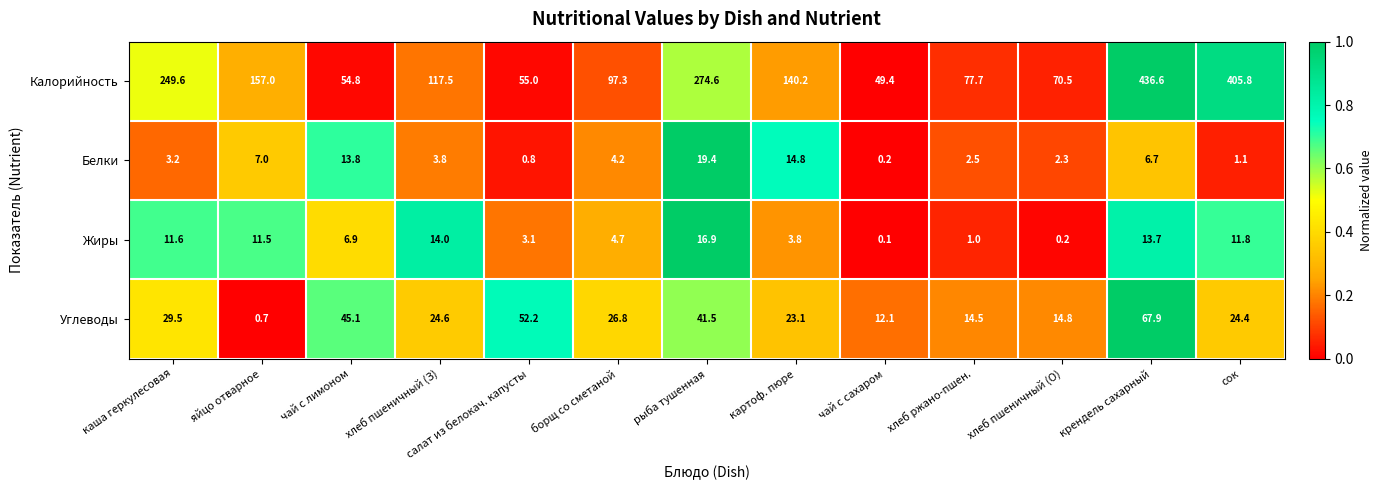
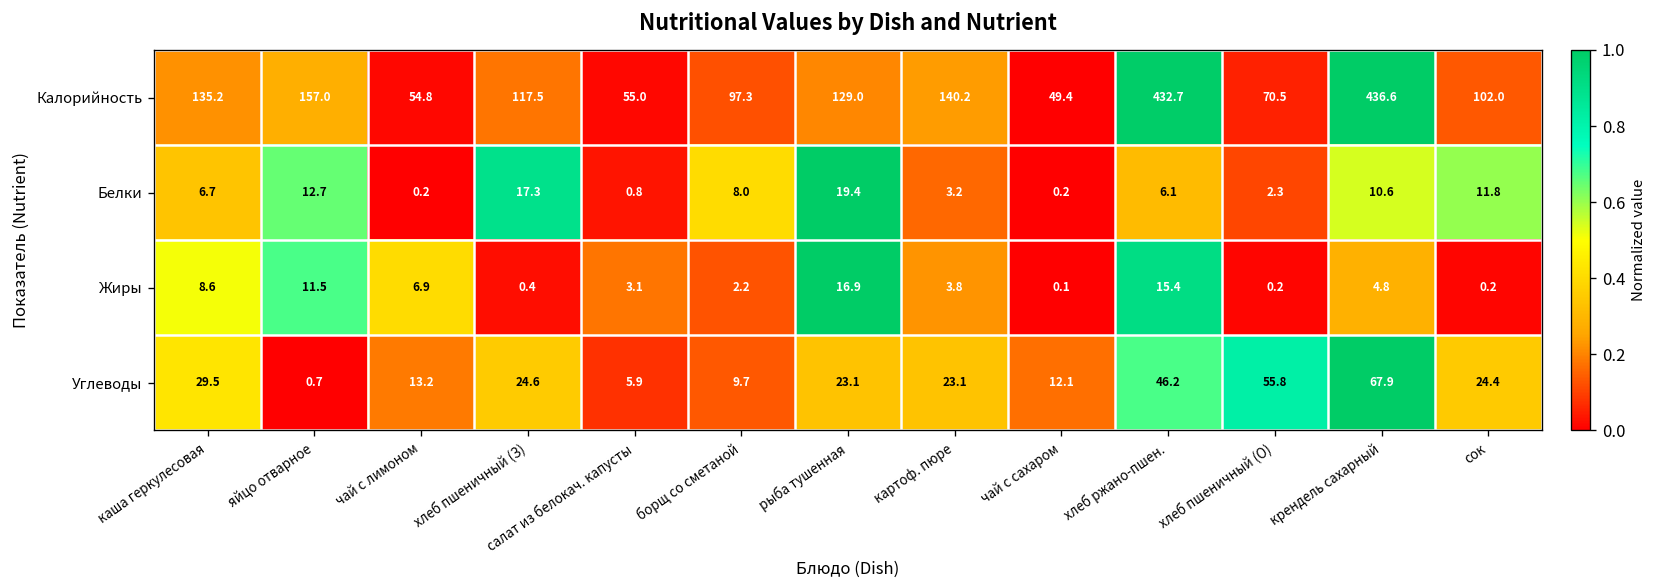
Калорийность, каша геркулесовая: 249.6 -> 135.2
Калорийность, рыба тушенная: 274.6 -> 129.0
Калорийность, хлеб ржано-пшен.: 77.7 -> 432.7
Калорийность, сок: 405.8 -> 102.0
Белки, каша геркулесовая: 3.2 -> 6.7
Белки, яйцо отварное: 7.0 -> 12.7
Белки, чай с лимоном: 13.8 -> 0.2
Белки, хлеб пшеничный (З): 3.8 -> 17.3
Белки, борщ со сметаной: 4.2 -> 8.0
Белки, картоф. пюре: 14.8 -> 3.2
Белки, хлеб ржано-пшен.: 2.5 -> 6.1
Белки, крендель сахарный: 6.7 -> 10.6
Белки, сок: 1.1 -> 11.8
Жиры, каша геркулесовая: 11.6 -> 8.6
Жиры, хлеб пшеничный (З): 14.0 -> 0.4
Жиры, борщ со сметаной: 4.7 -> 2.2
Жиры, хлеб ржано-пшен.: 1.0 -> 15.4
Жиры, крендель сахарный: 13.7 -> 4.8
Жиры, сок: 11.8 -> 0.2
Углеводы, чай с лимоном: 45.1 -> 13.2
Углеводы, салат из белокач. капусты: 52.2 -> 5.9
Углеводы, борщ со сметаной: 26.8 -> 9.7
Углеводы, рыба тушенная: 41.5 -> 23.1
Углеводы, хлеб ржано-пшен.: 14.5 -> 46.2
Углеводы, хлеб пшеничный (О): 14.8 -> 55.8
